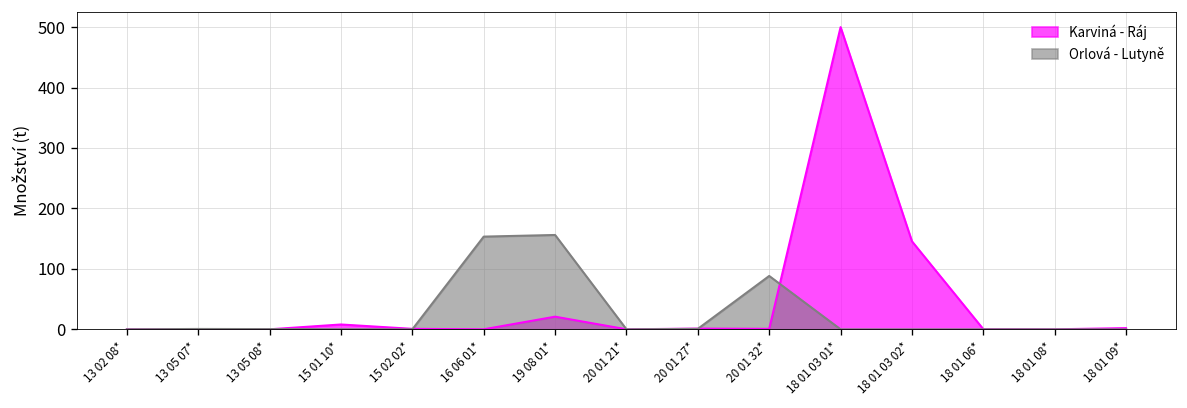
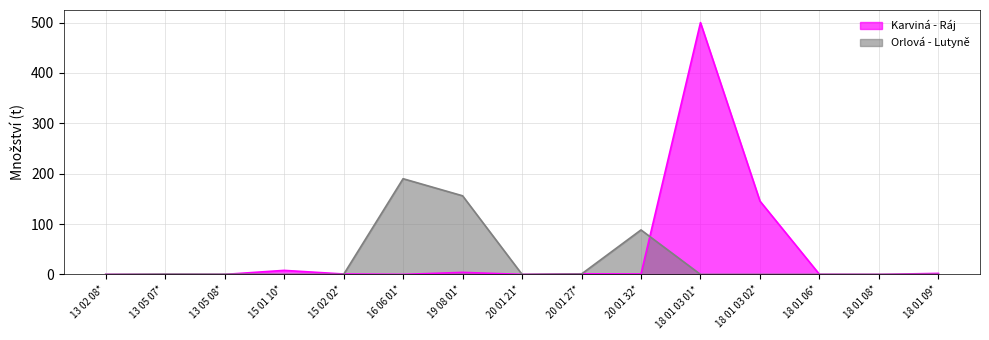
Orlová - Lutyně, 16 06 01*: 150 -> 190
Karviná - Ráj, 19 08 01*: 20 -> 0
